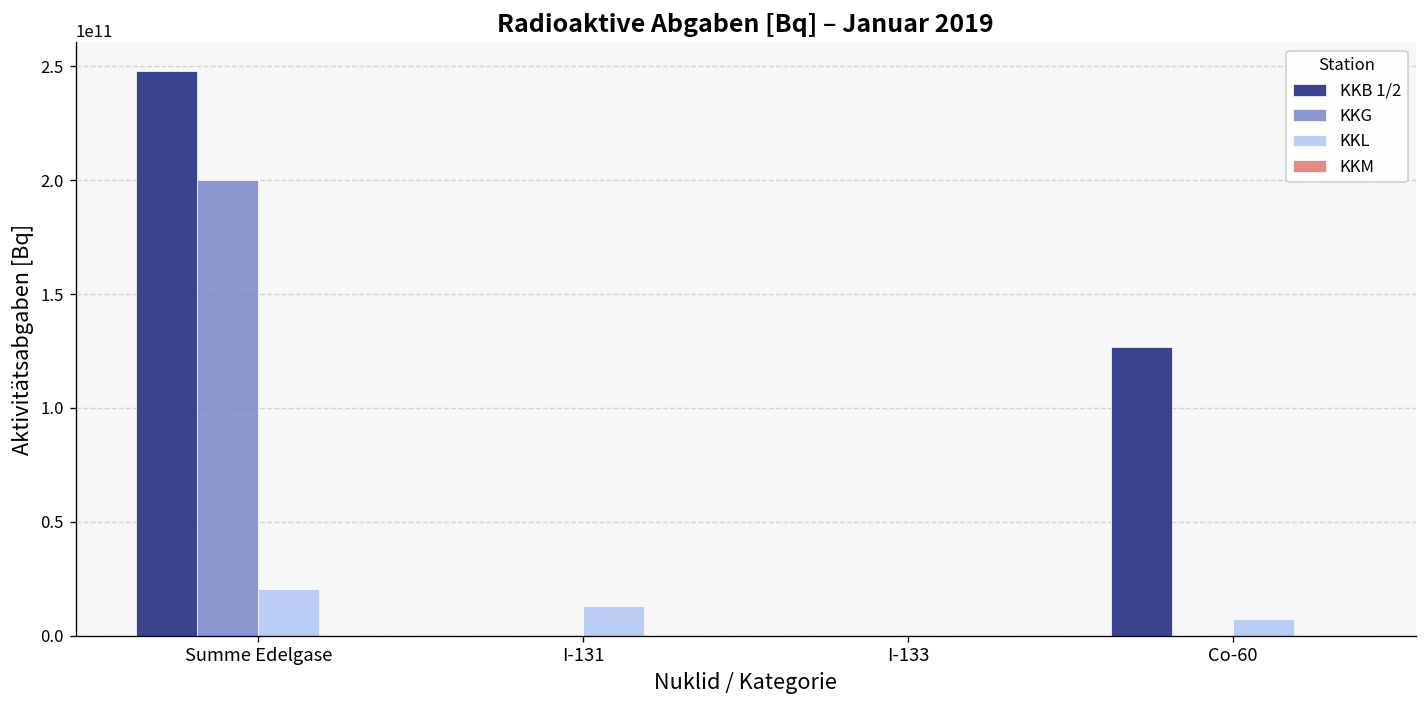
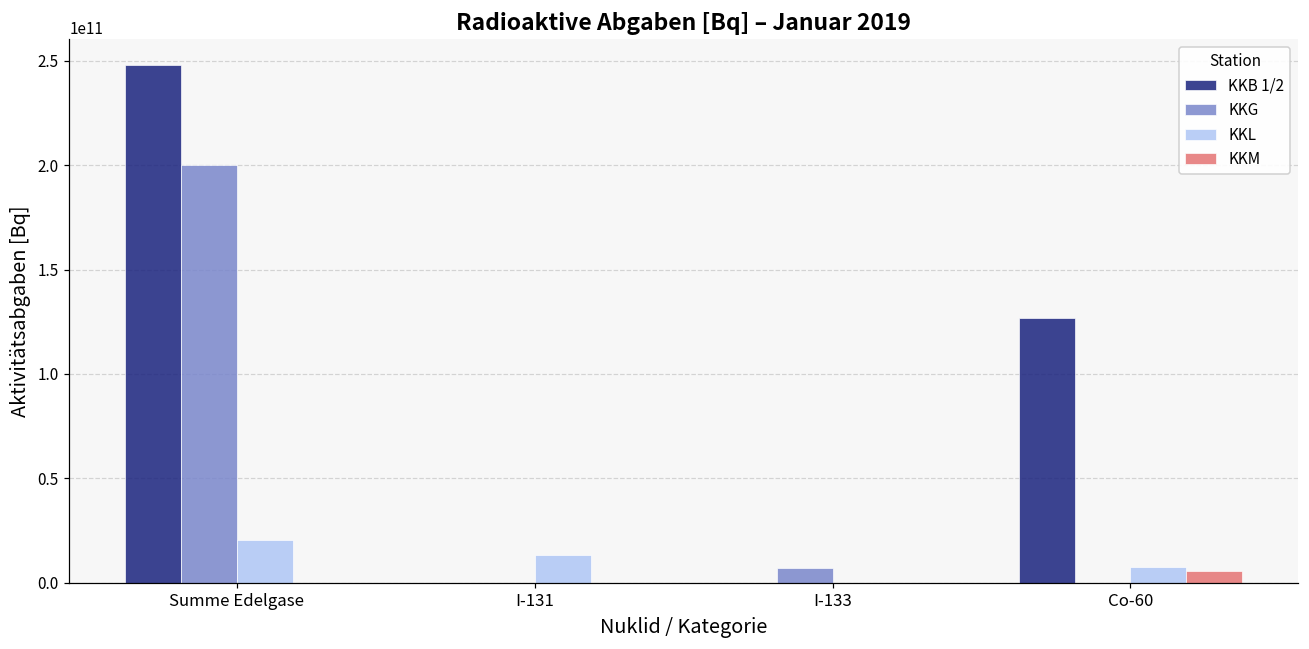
KKG, I-133: 0 -> 7000000000
KKM, Co-60: 0 -> 5000000000
